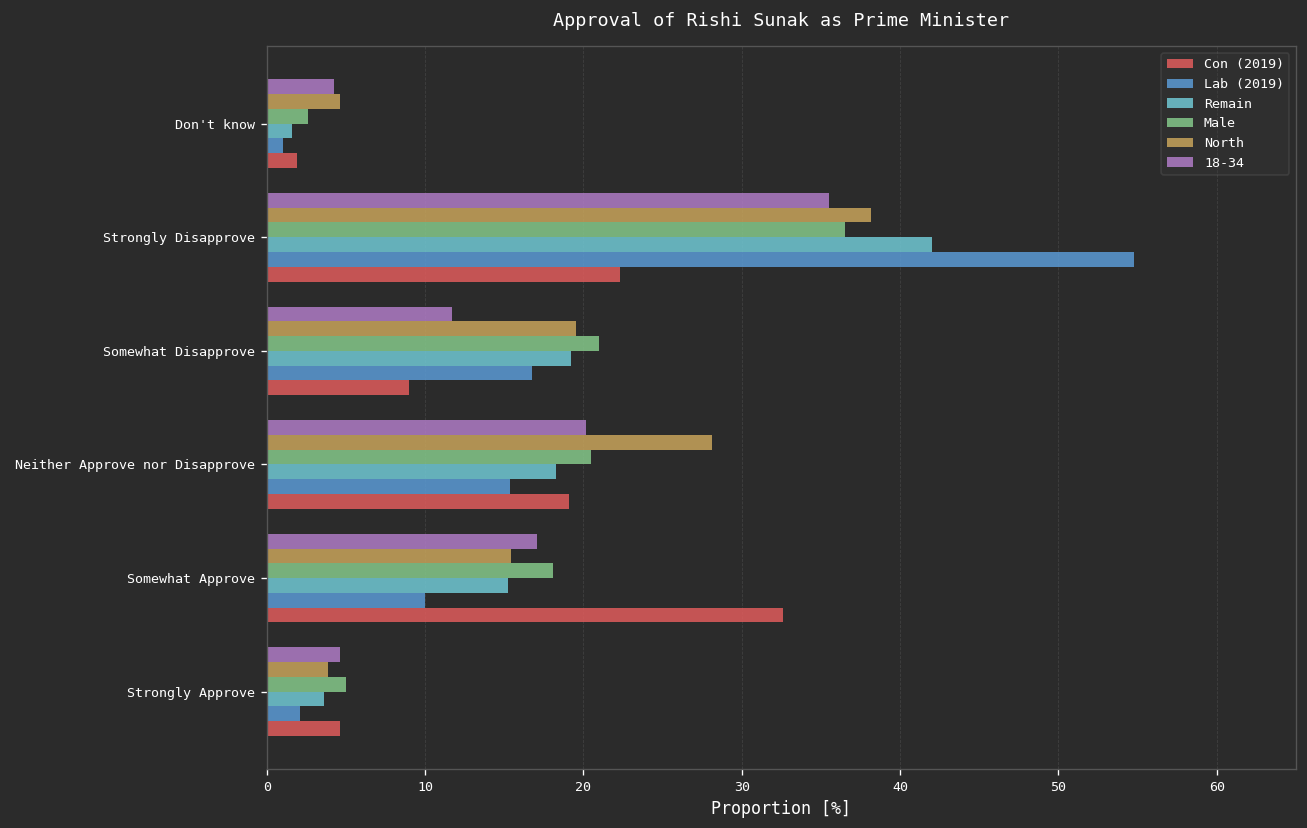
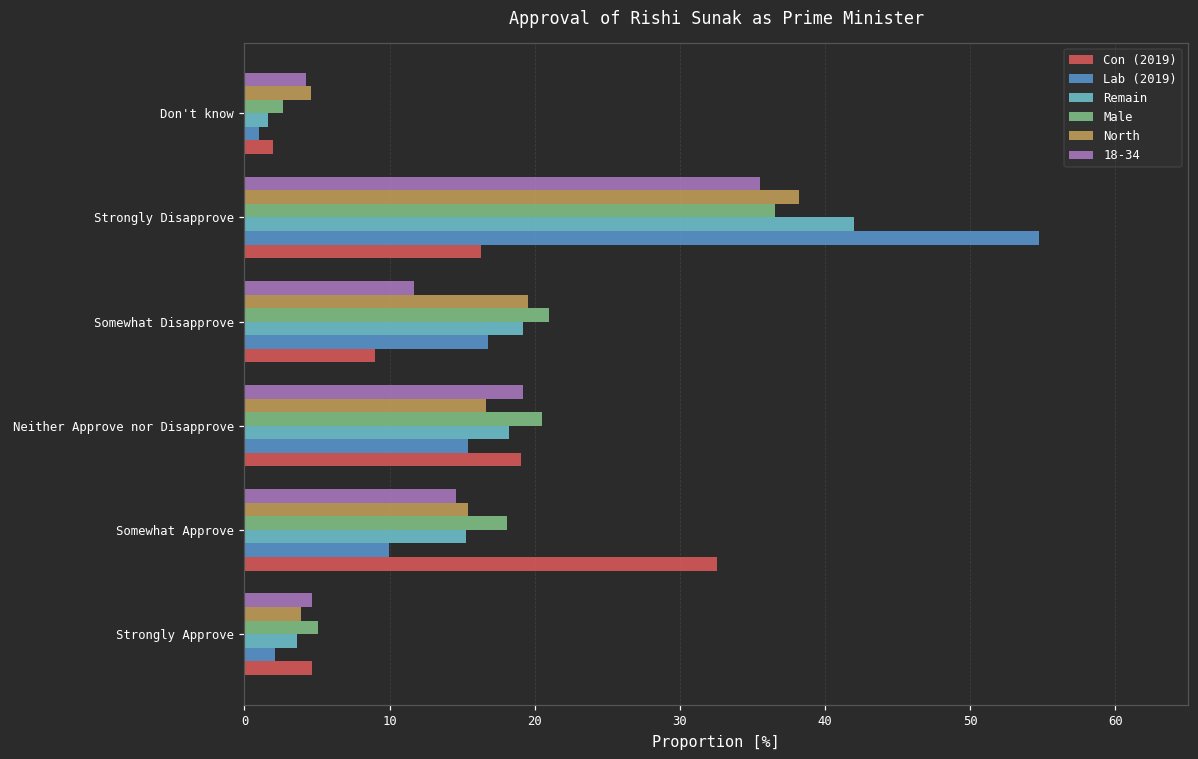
Con (2019), Strongly Disapprove: 22.3 -> 16.3
18-34, Neither Approve nor Disapprove: 20.2 -> 19.2
North, Neither Approve nor Disapprove: 28.1 -> 16.7
18-34, Somewhat Approve: 17.1 -> 14.6
